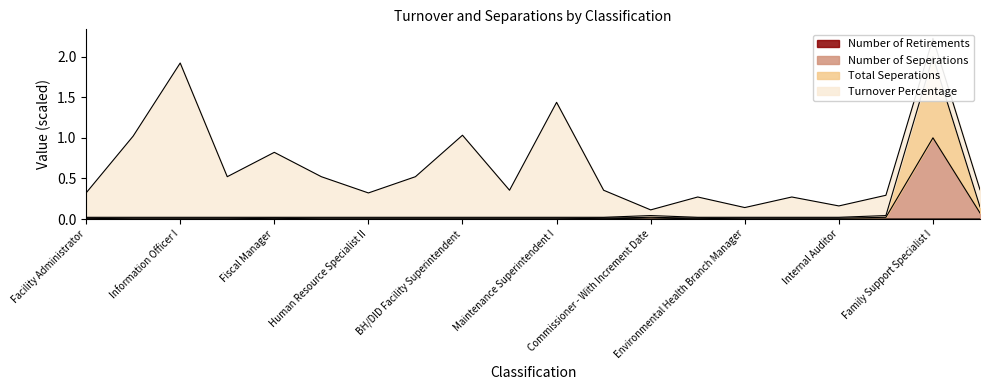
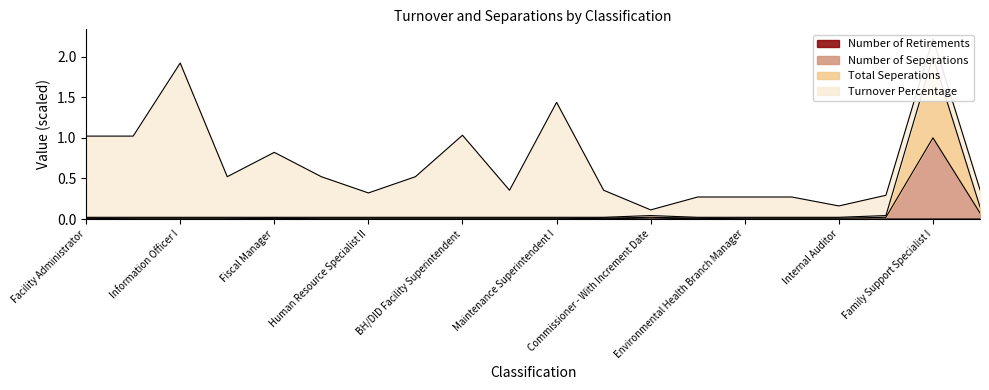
Turnover Percentage, Facility Administrator: 0.3 -> 1.0
Turnover Percentage, Environmental Health Branch Manager: 0.1 -> 0.2
